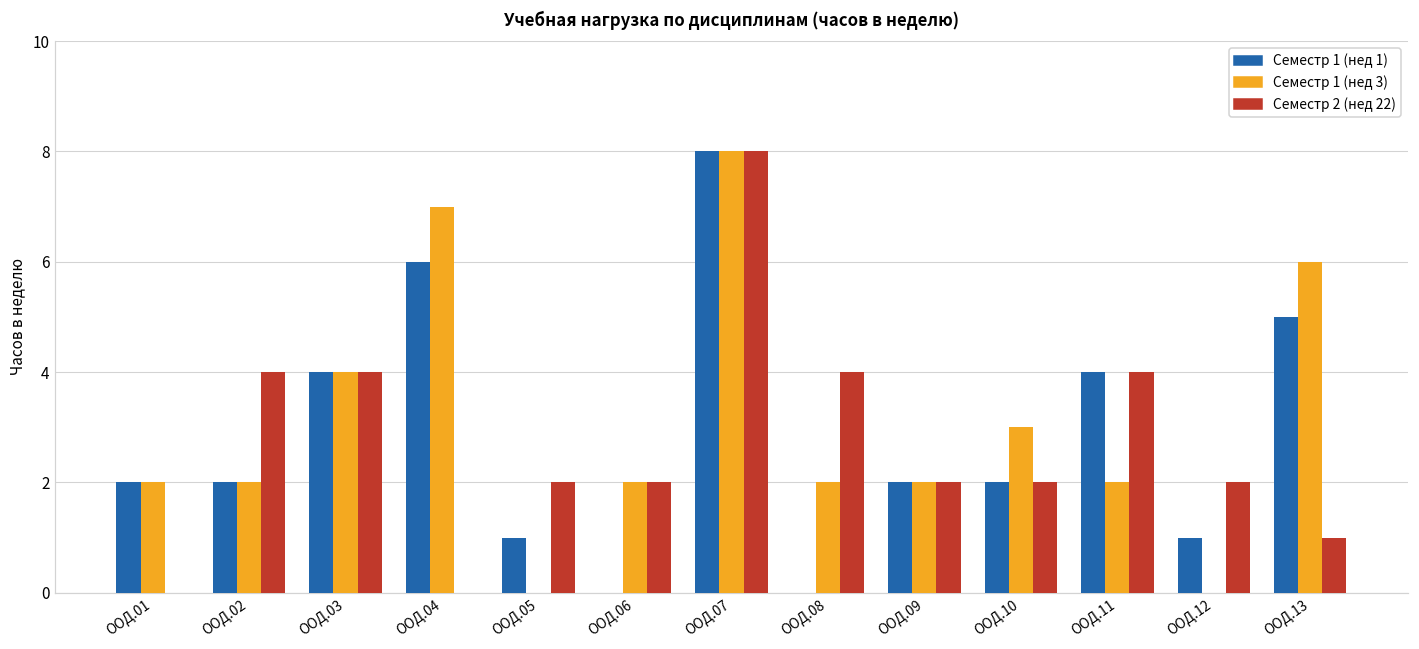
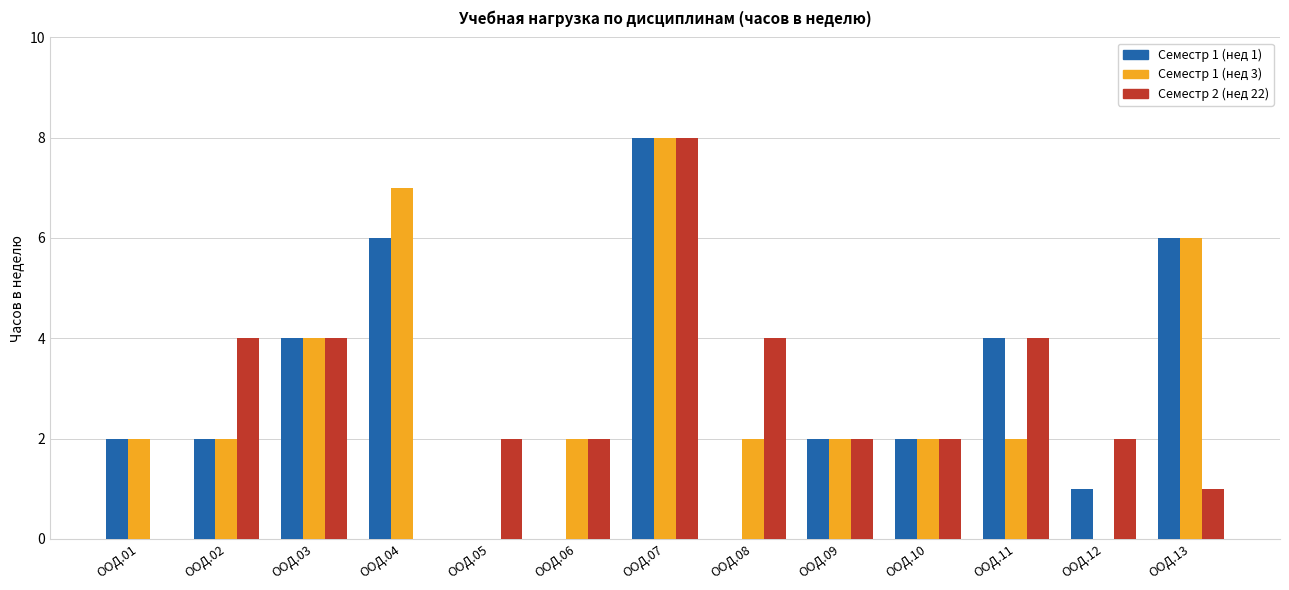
Семестр 1 (нед 1), ООД.05: 1 -> 0
Семестр 1 (нед 3), ООД.10: 3 -> 2
Семестр 1 (нед 1), ООД.13: 5 -> 6
